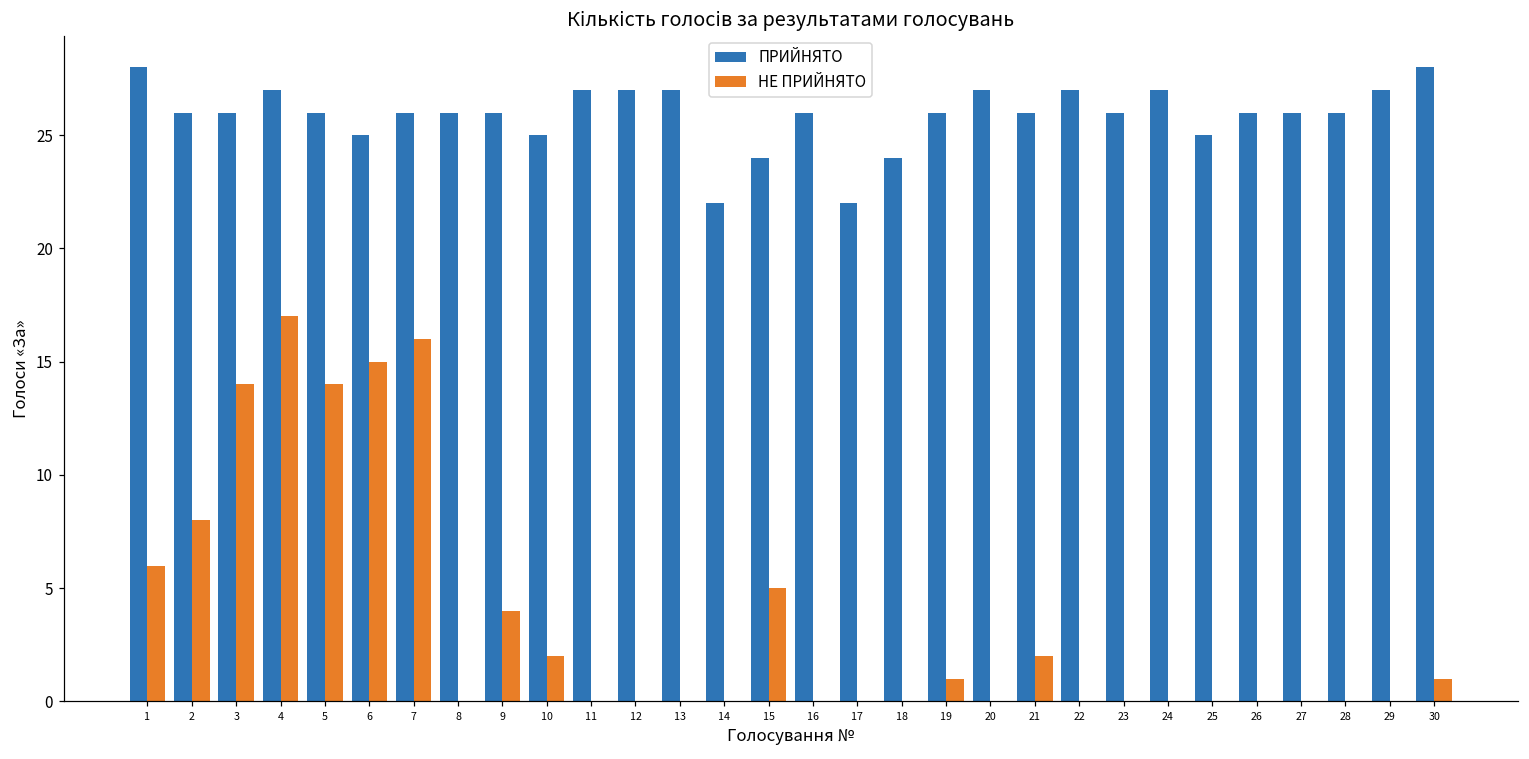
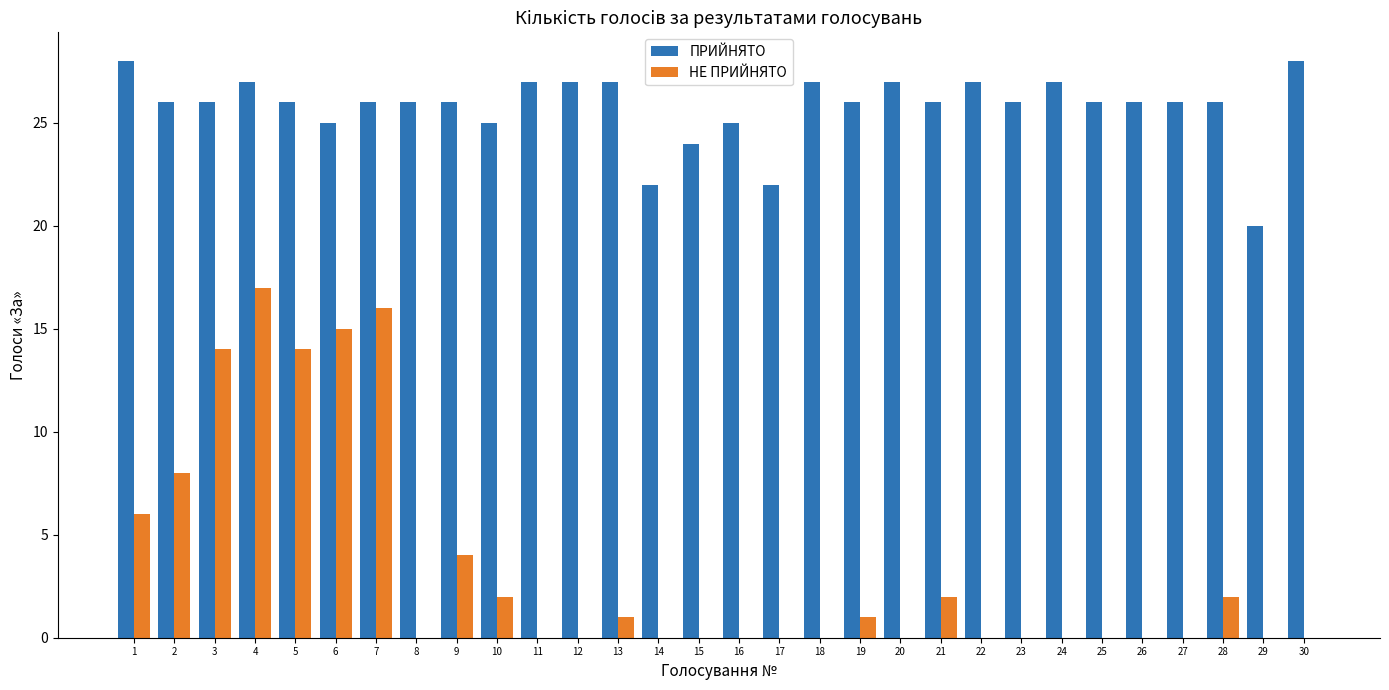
НЕ ПРИЙНЯТО, 13: 0 -> 1
НЕ ПРИЙНЯТО, 15: 5 -> 0
ПРИЙНЯТО, 16: 26 -> 25
ПРИЙНЯТО, 18: 24 -> 27
ПРИЙНЯТО, 25: 25 -> 26
НЕ ПРИЙНЯТО, 28: 0 -> 2
ПРИЙНЯТО, 29: 27 -> 20
НЕ ПРИЙНЯТО, 30: 1 -> 0
